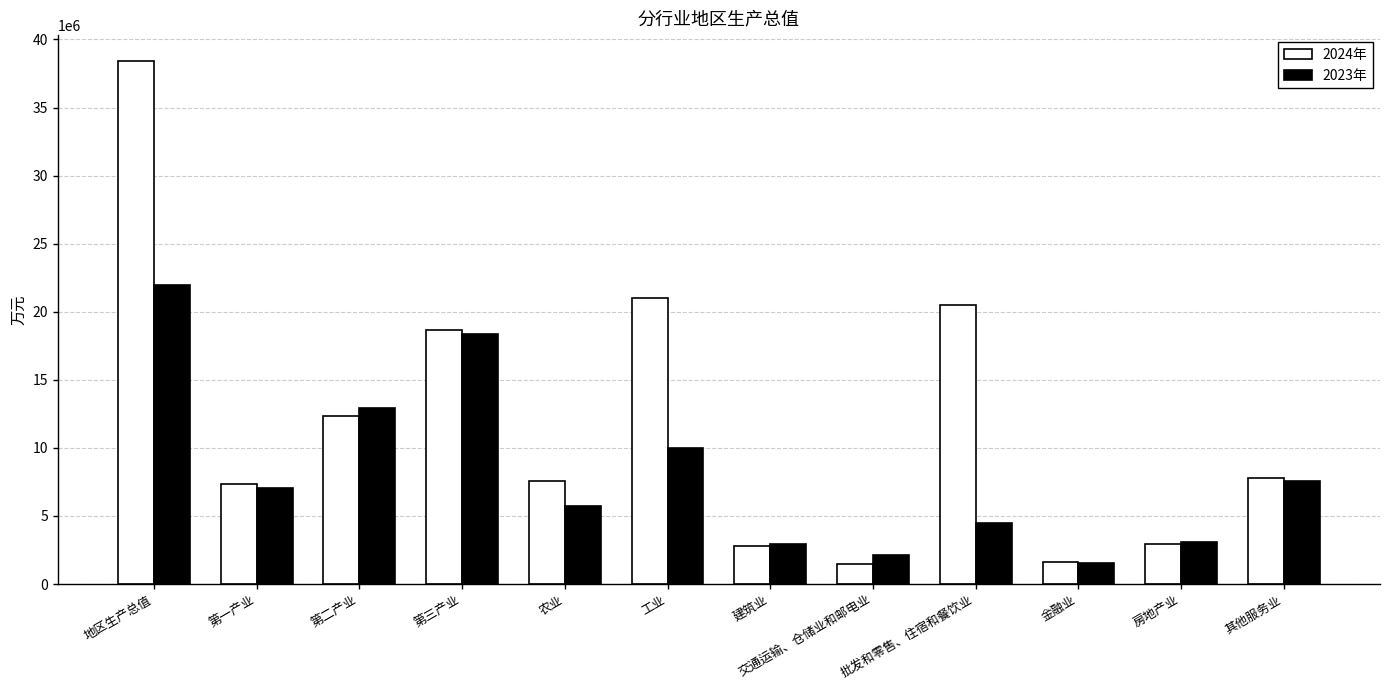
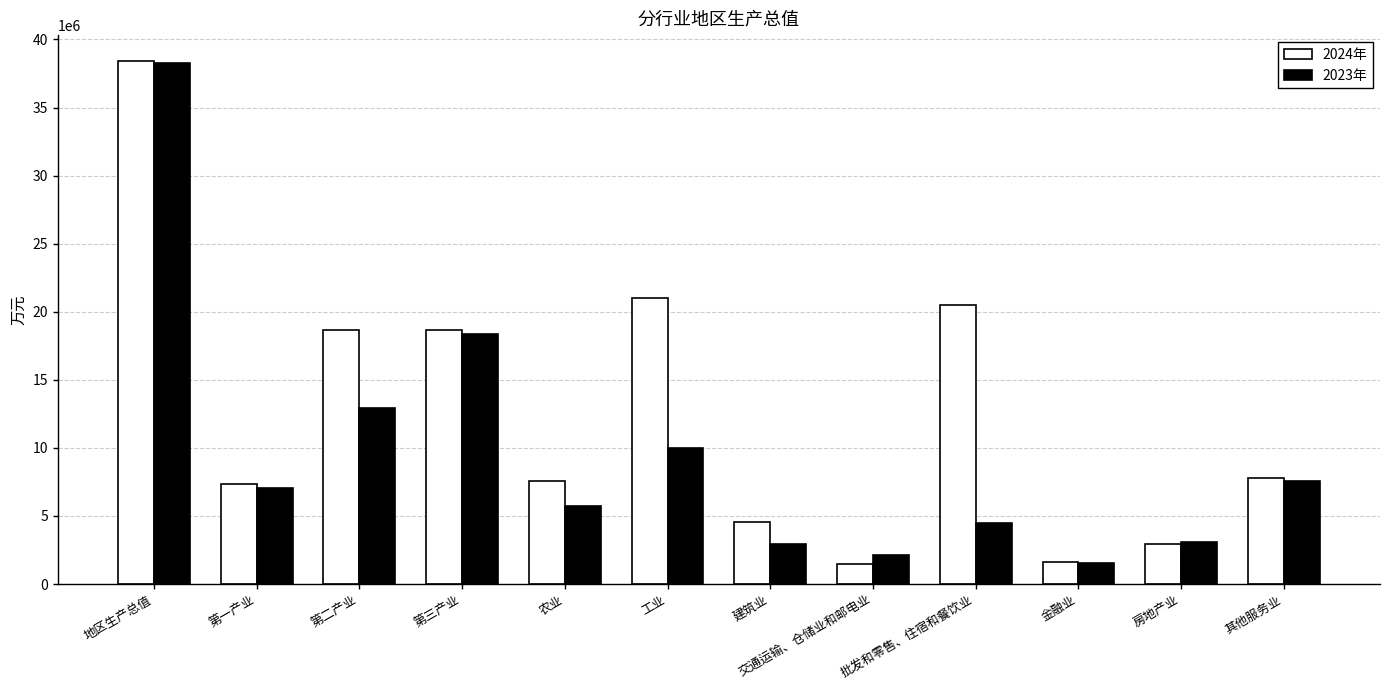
2023年, 地区生产总值: 21900000 -> 38300000
2024年, 第二产业: 12400000 -> 18700000
2024年, 建筑业: 2800000 -> 4500000
